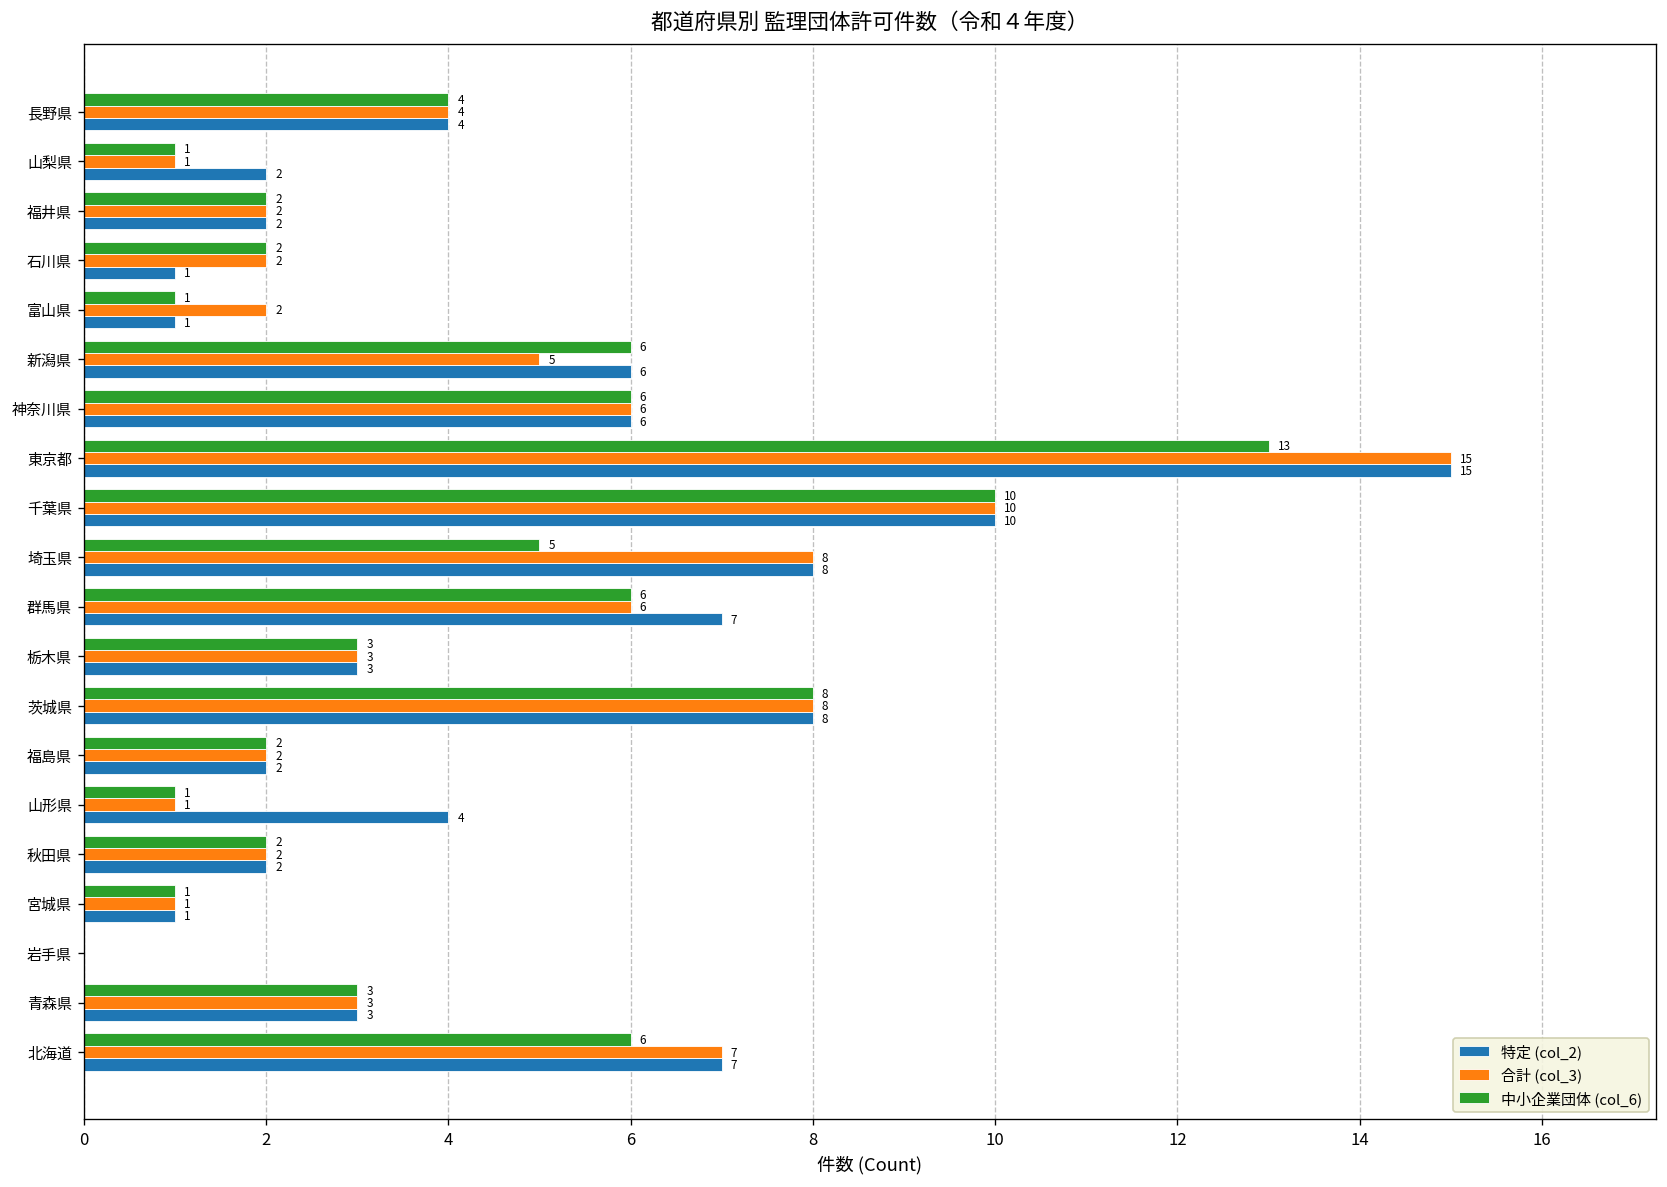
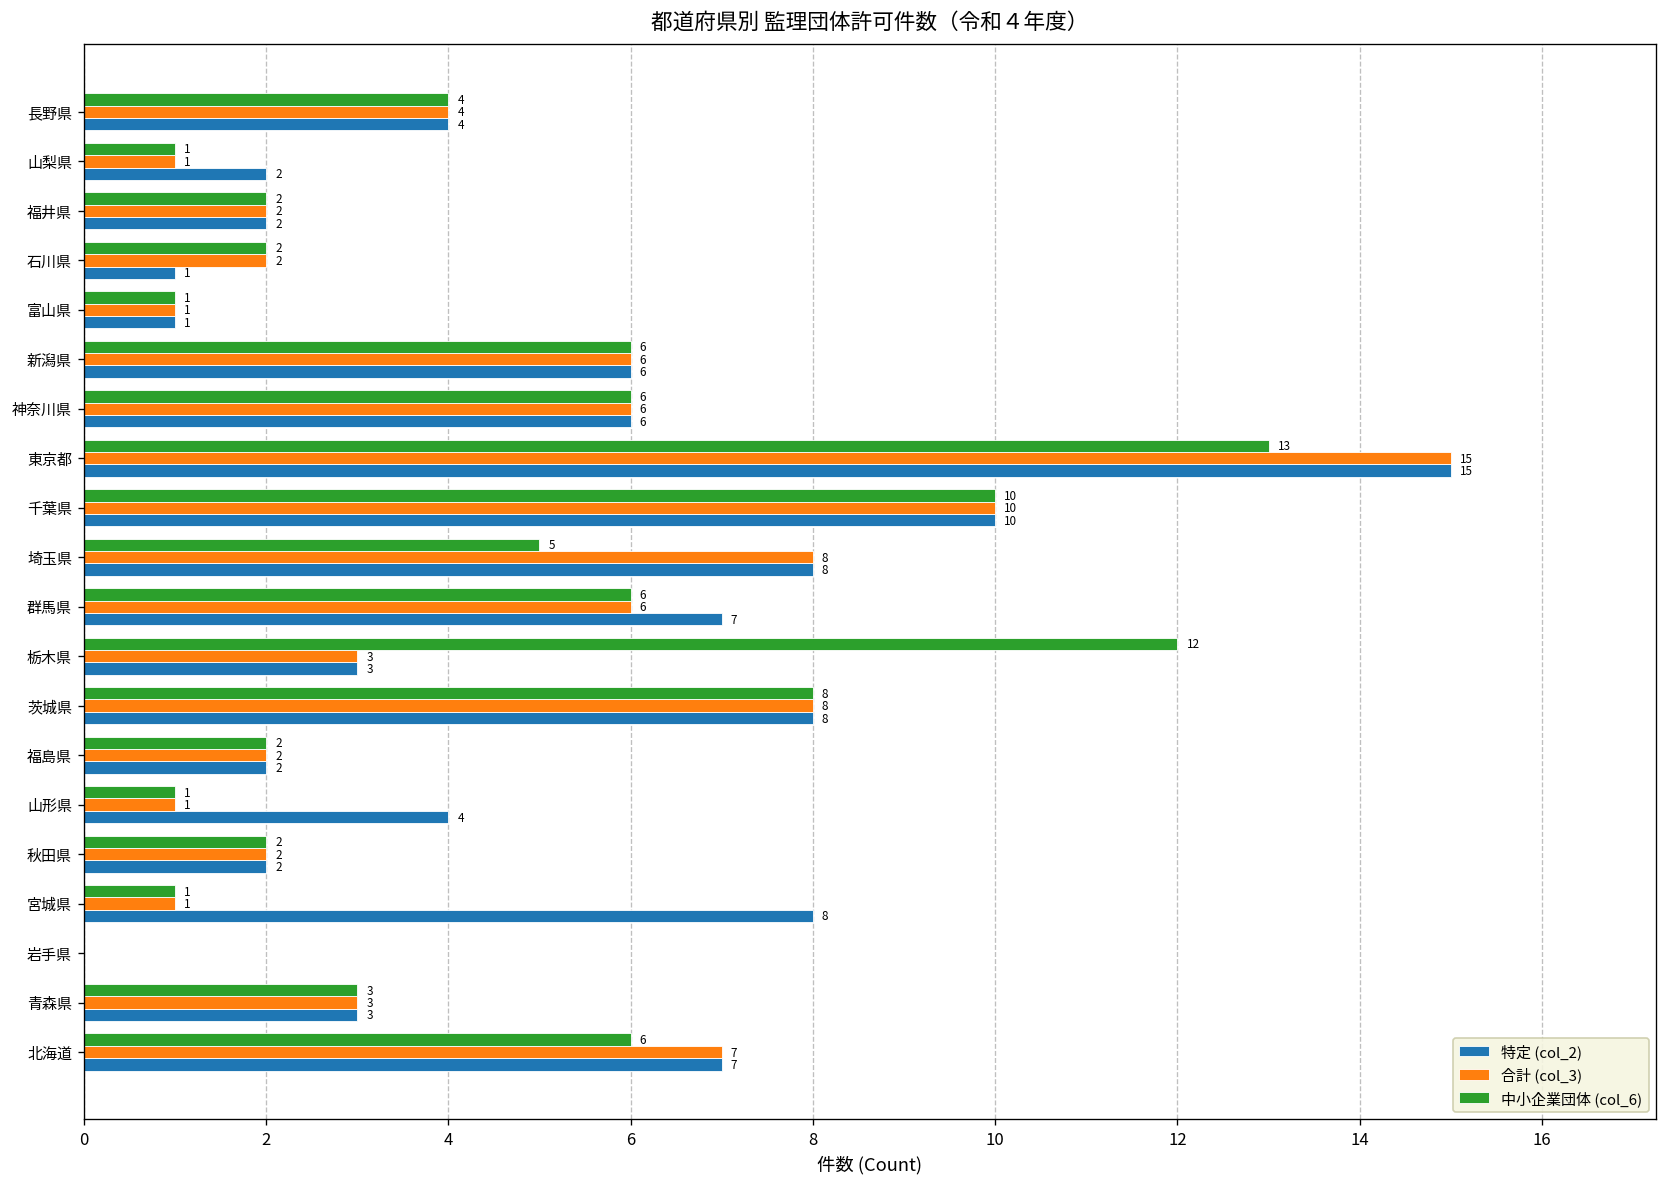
合計 (col_3), 富山県: 2 -> 1
合計 (col_3), 新潟県: 5 -> 6
中小企業団体 (col_6), 栃木県: 3 -> 12
特定 (col_2), 宮城県: 1 -> 8
